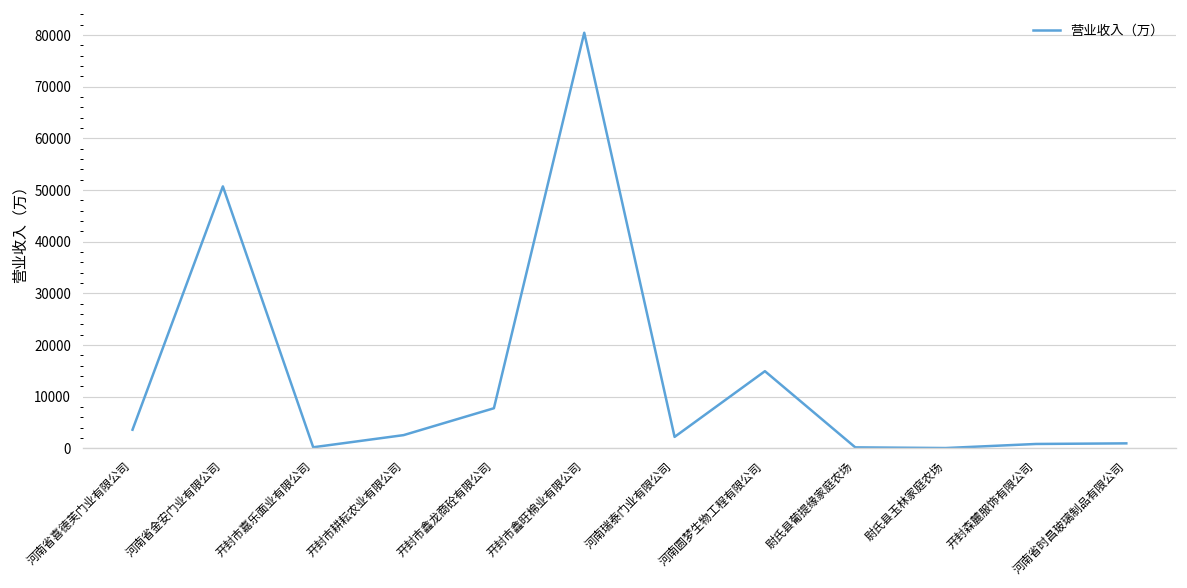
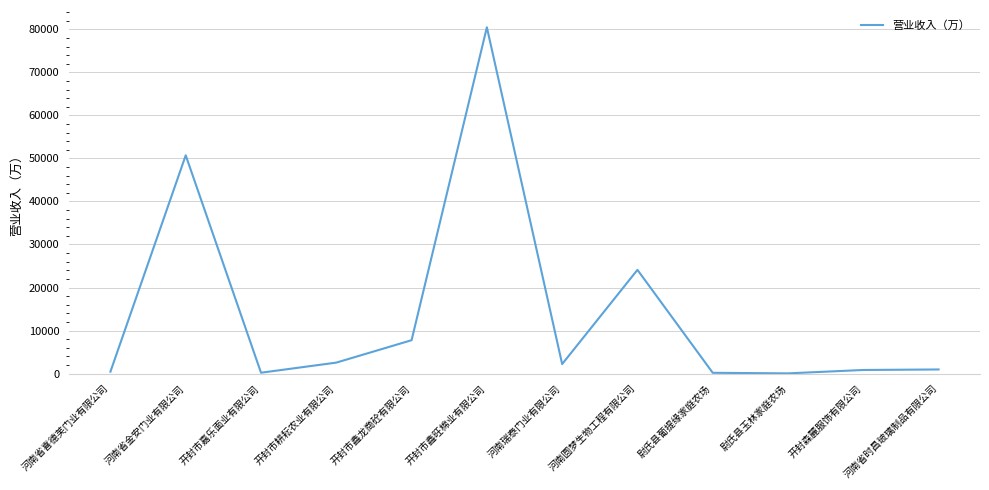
河南省喜德芙门业有限公司: 4000 -> 0
河南圆梦生物工程有限公司: 15000 -> 24000
